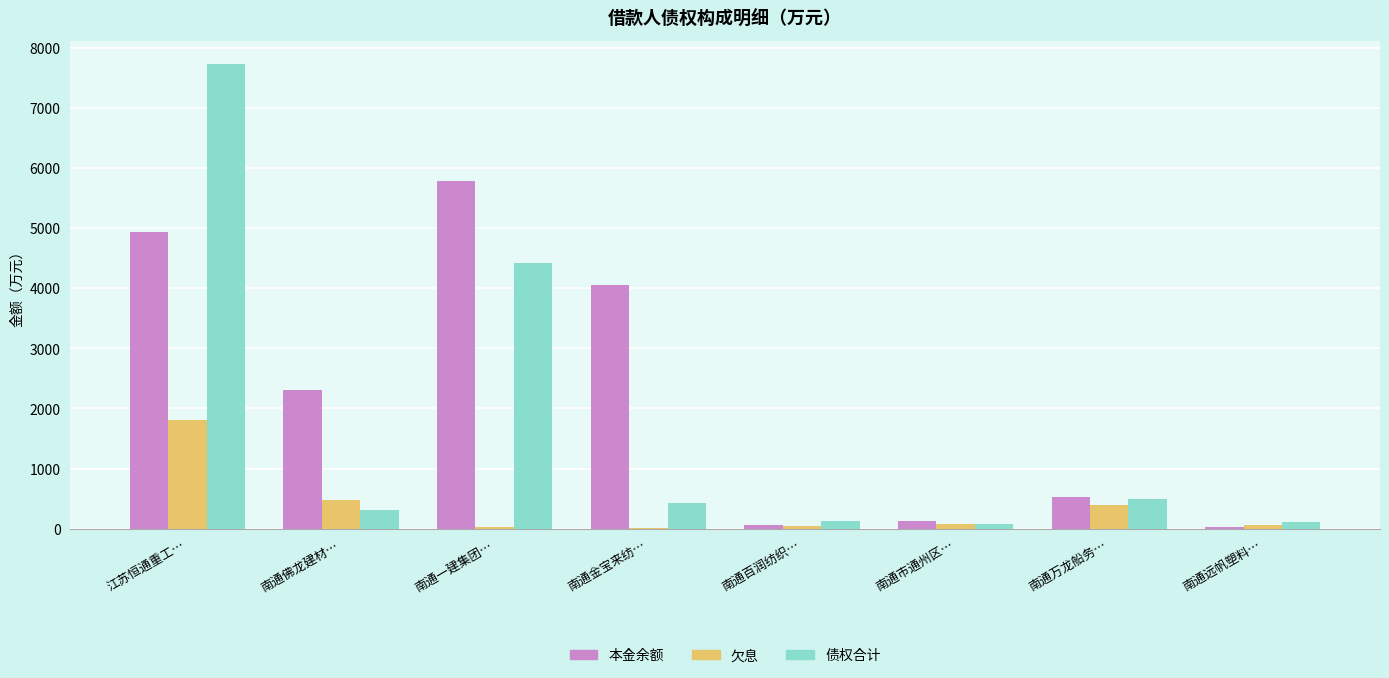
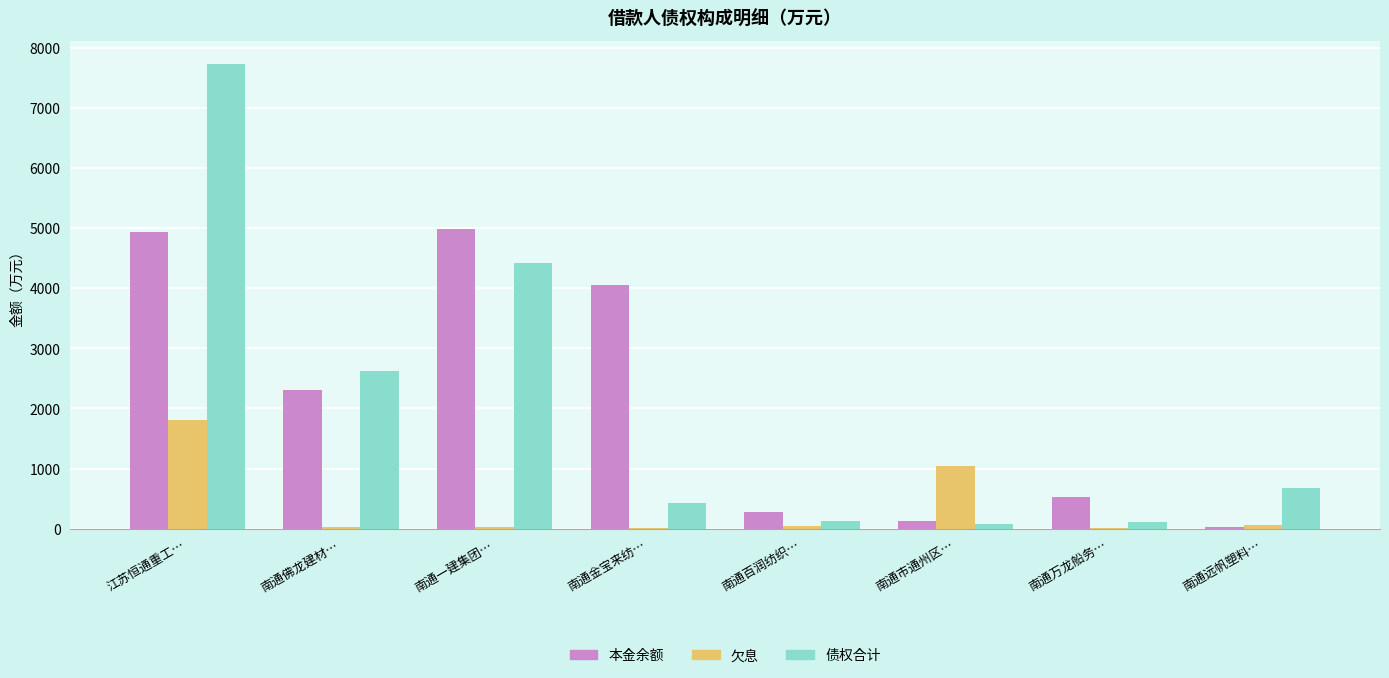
欠息, 南通佛龙建材…: 500 -> 0
债权合计, 南通佛龙建材…: 300 -> 2600
本金余额, 南通一建集团…: 5800 -> 5000
本金余额, 南通百润纺织…: 100 -> 300
欠息, 南通市通州区…: 100 -> 1000
欠息, 南通万龙船务…: 400 -> 0
债权合计, 南通万龙船务…: 500 -> 100
债权合计, 南通远帆塑料…: 100 -> 700
